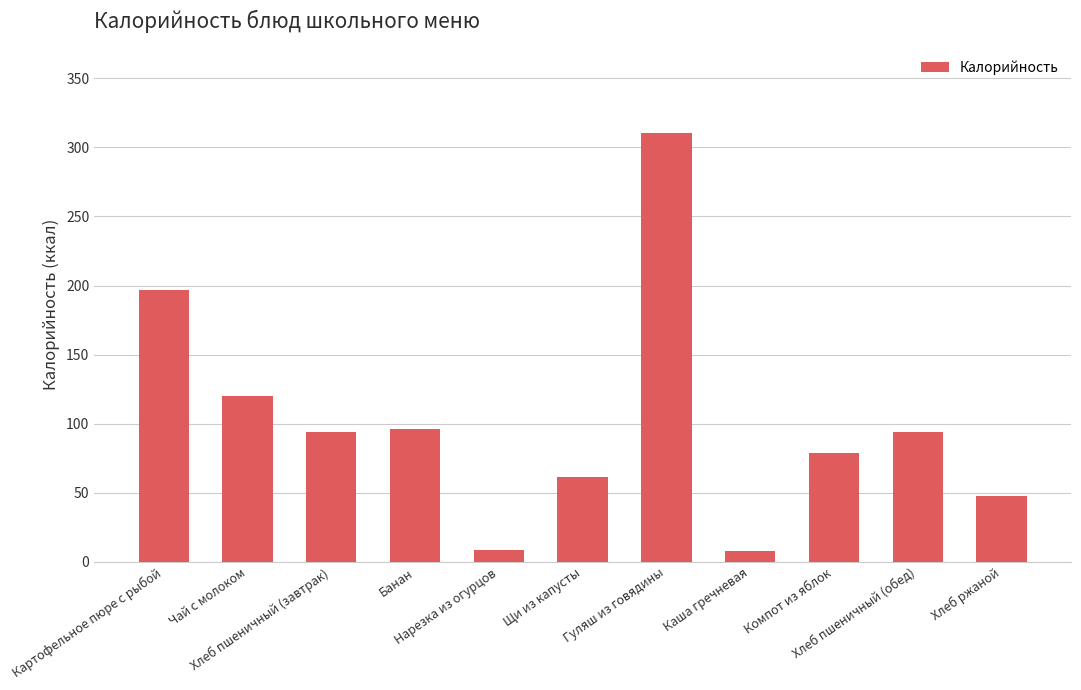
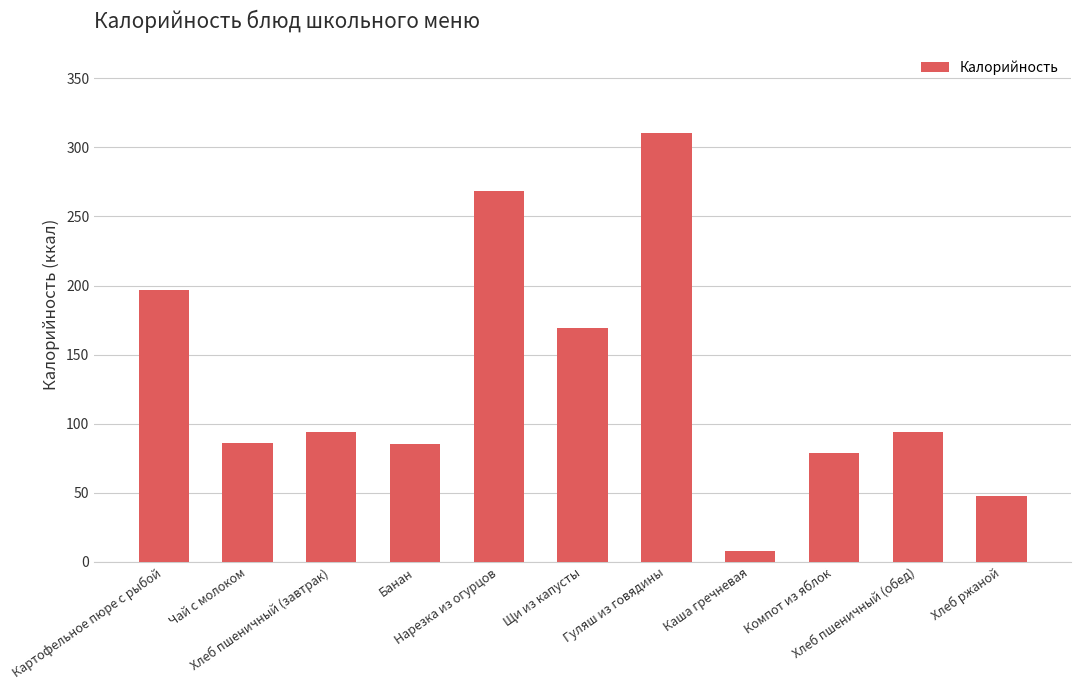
Чай с молоком: 120 -> 86
Банан: 96 -> 85
Нарезка из огурцов: 8 -> 268
Щи из капусты: 62 -> 169
